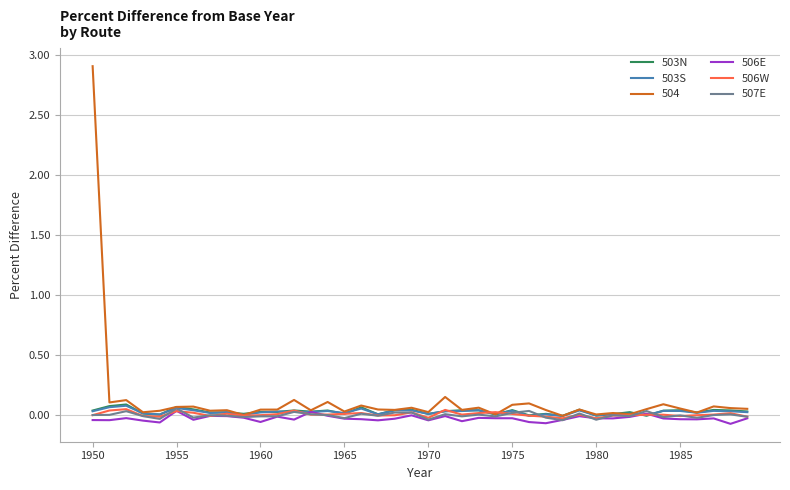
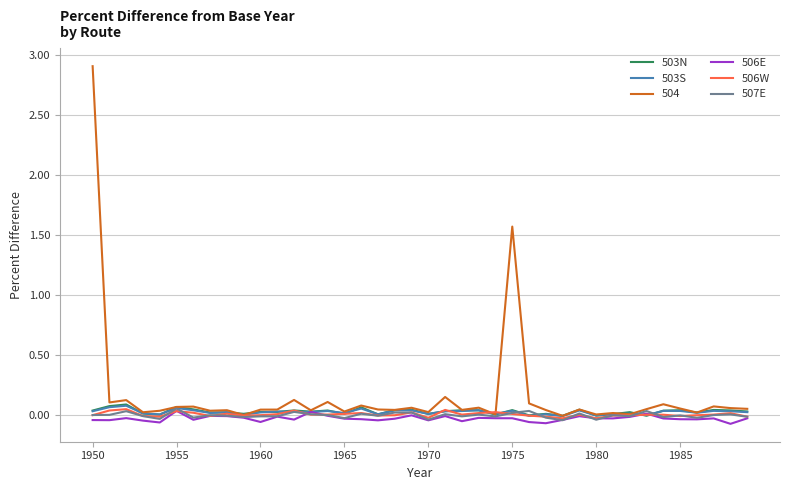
504, 1975: 0.09 -> 1.57
